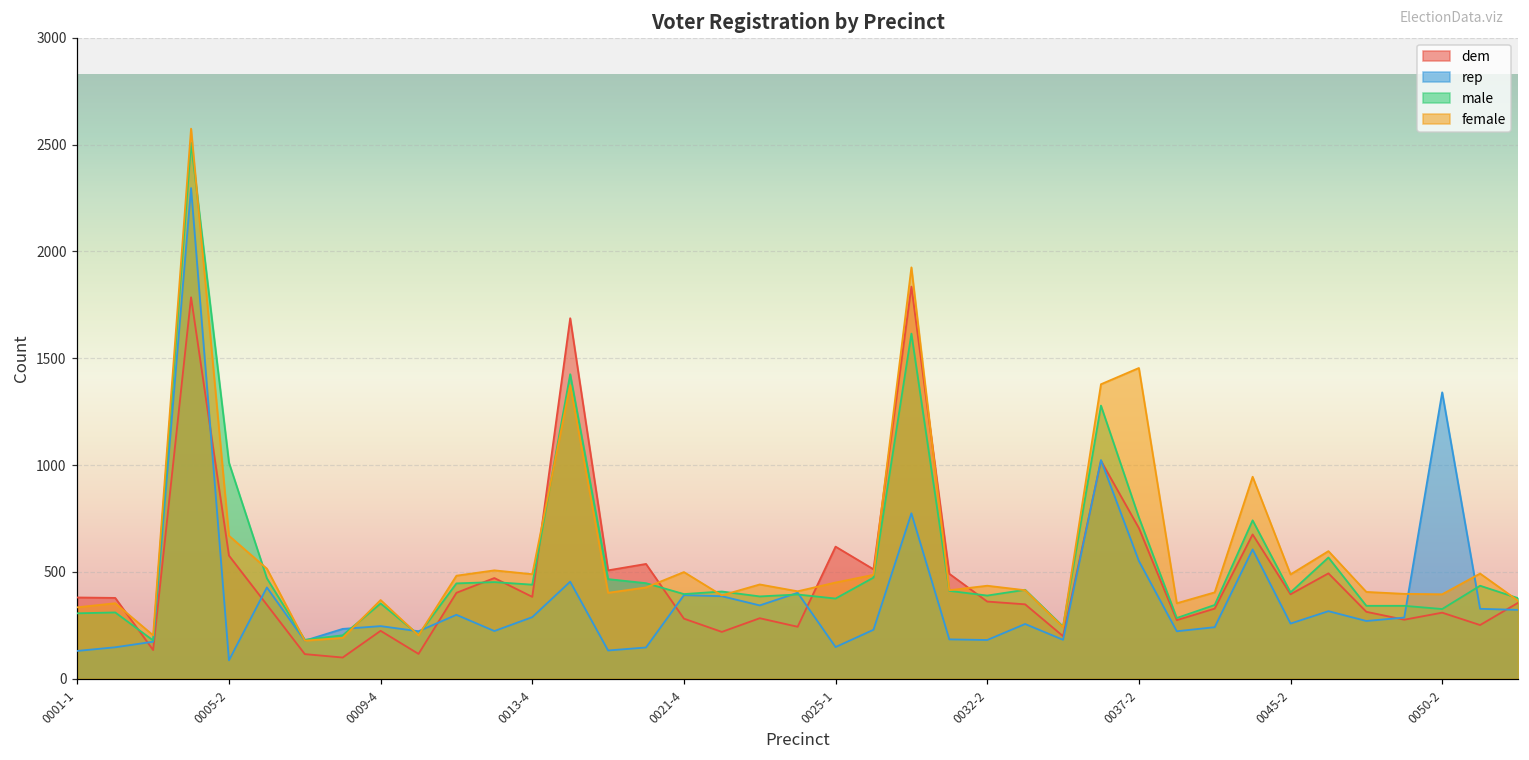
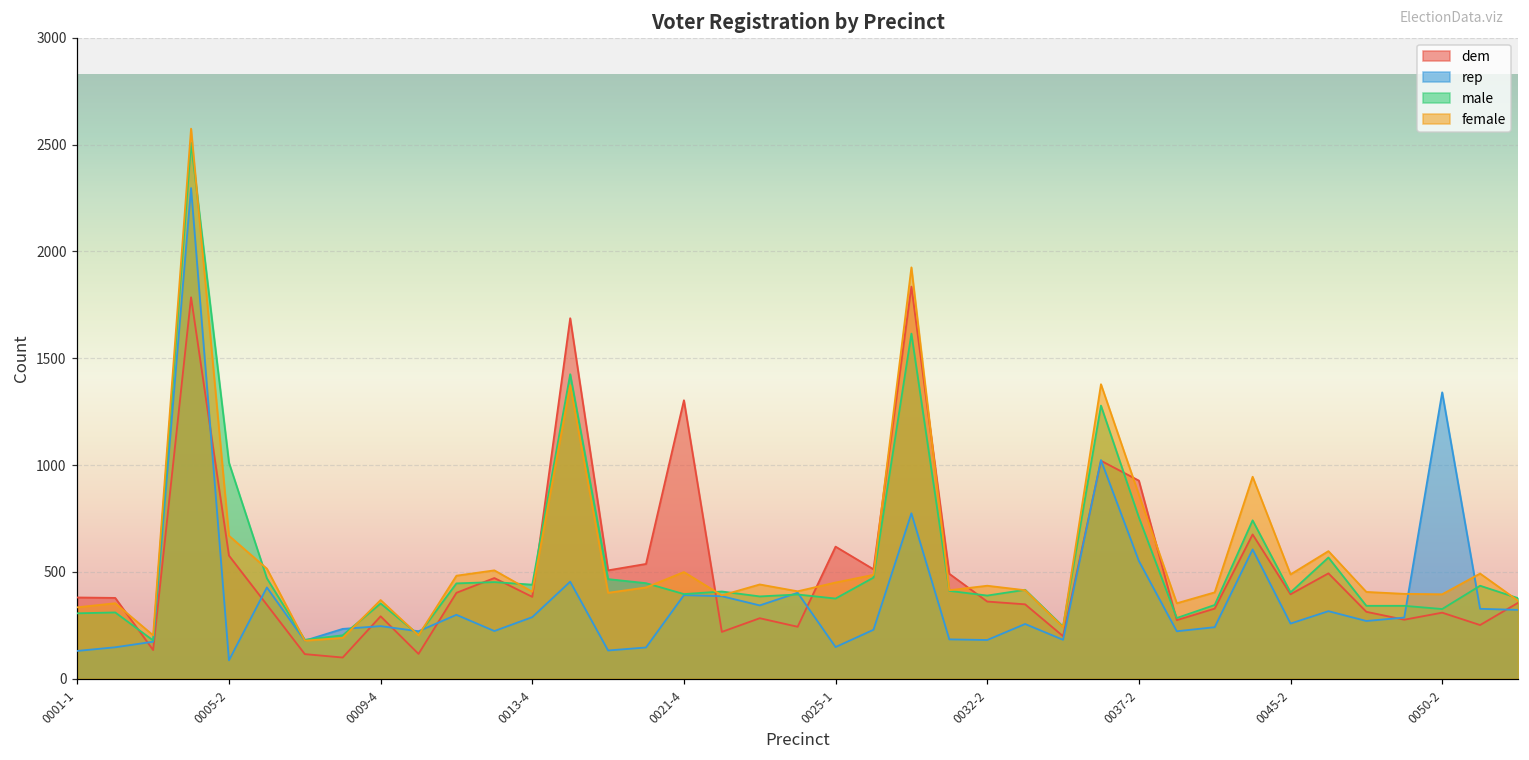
dem, 0009-4: 220 -> 290
female, 0013-4: 490 -> 410
dem, 0021-4: 280 -> 1300
dem, 0037-2: 710 -> 930
female, 0037-2: 1450 -> 860
